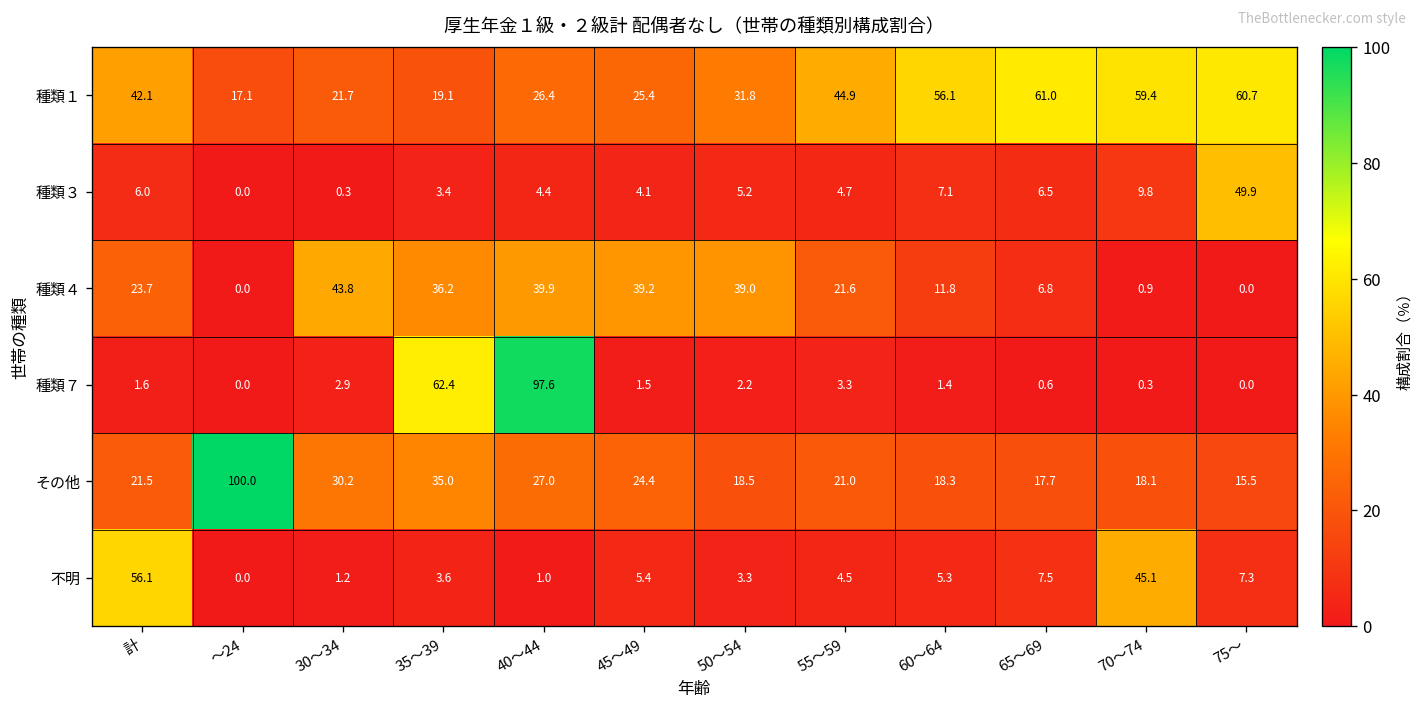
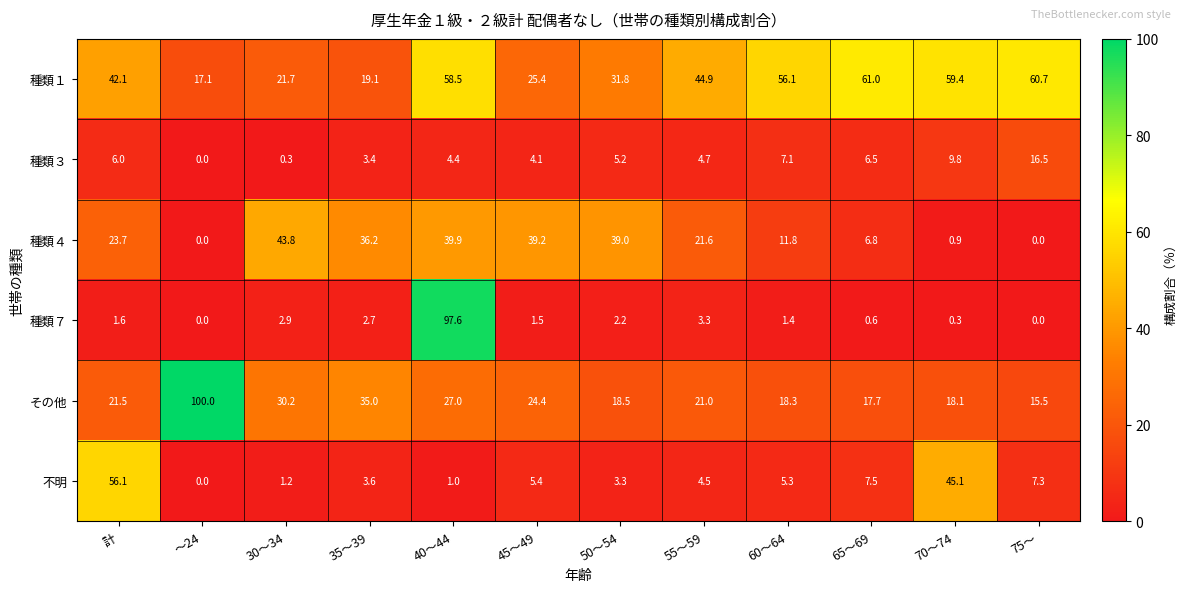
種類１, 40～44: 26.4 -> 58.5
種類３, 75～: 49.9 -> 16.5
種類７, 35～39: 62.4 -> 2.7
